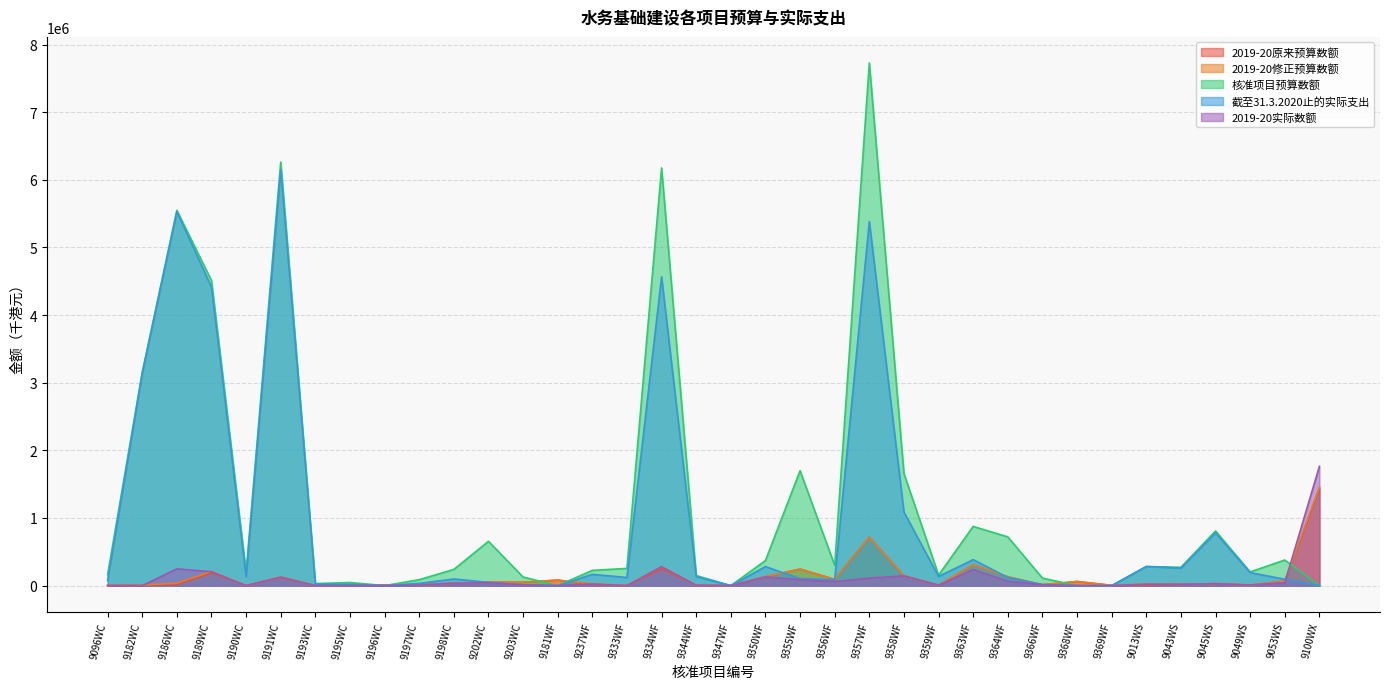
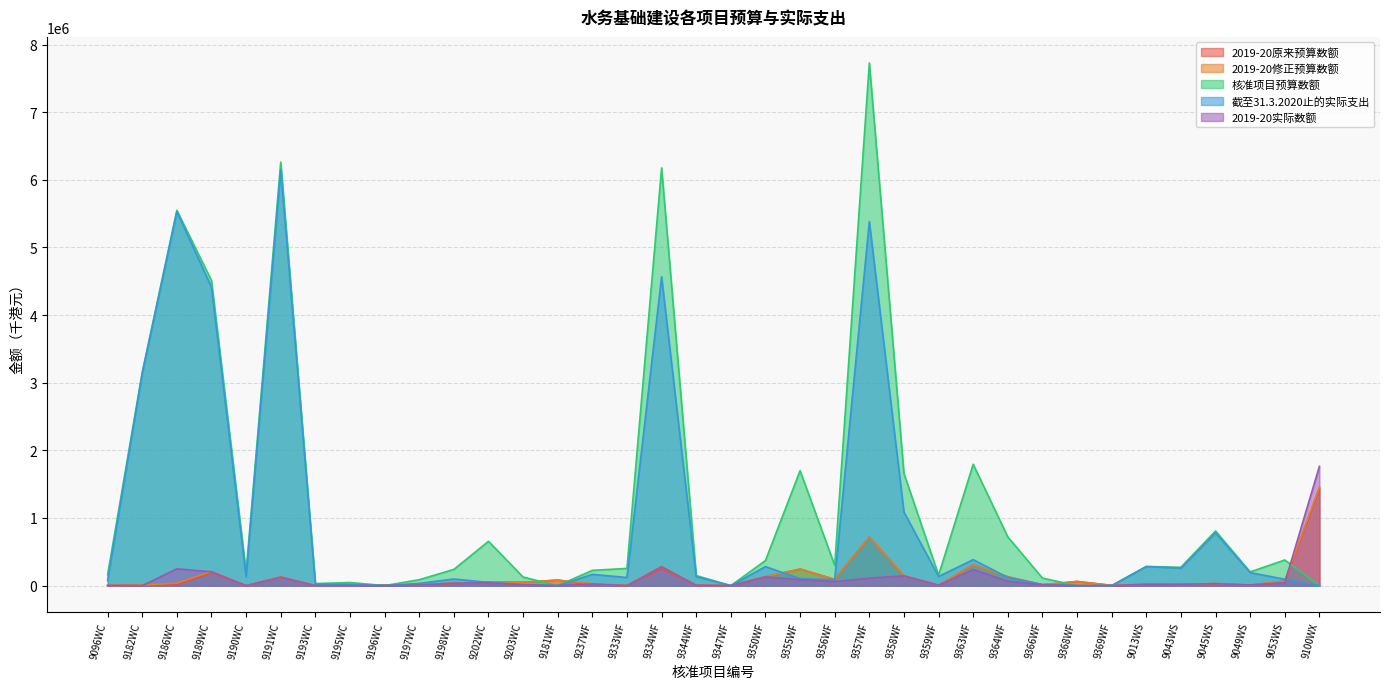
核准项目预算数额, 9363WF: 900000 -> 1800000
